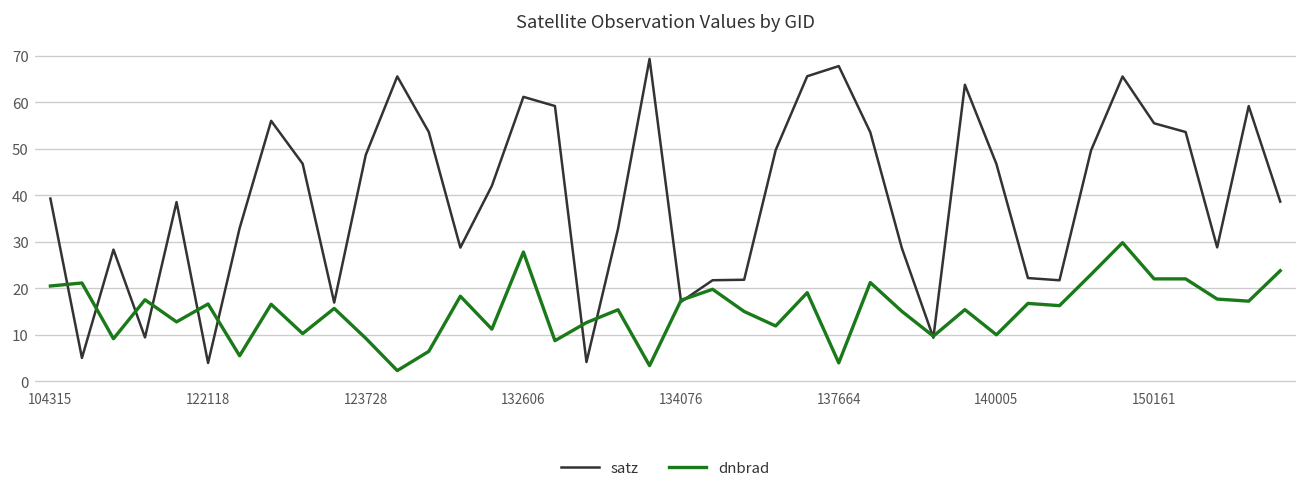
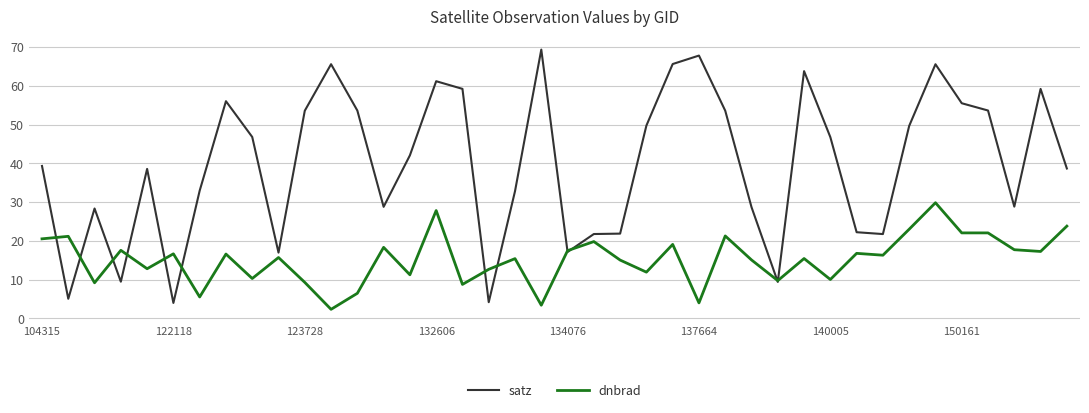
satz, 123728: 49 -> 54
